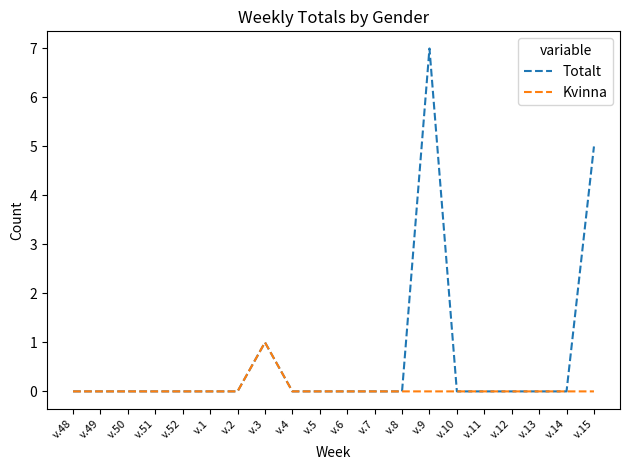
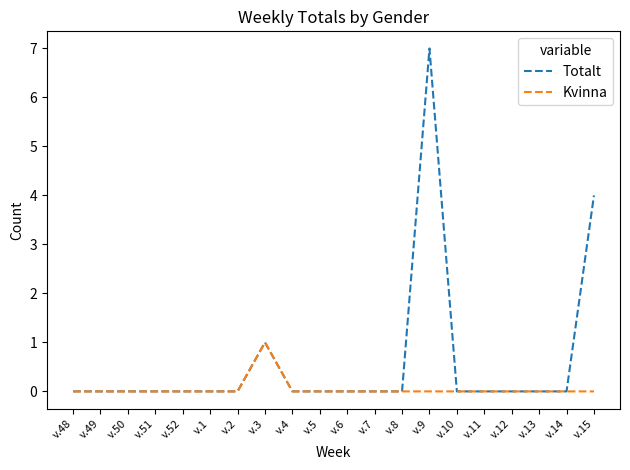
Totalt, v.15: 5 -> 4
